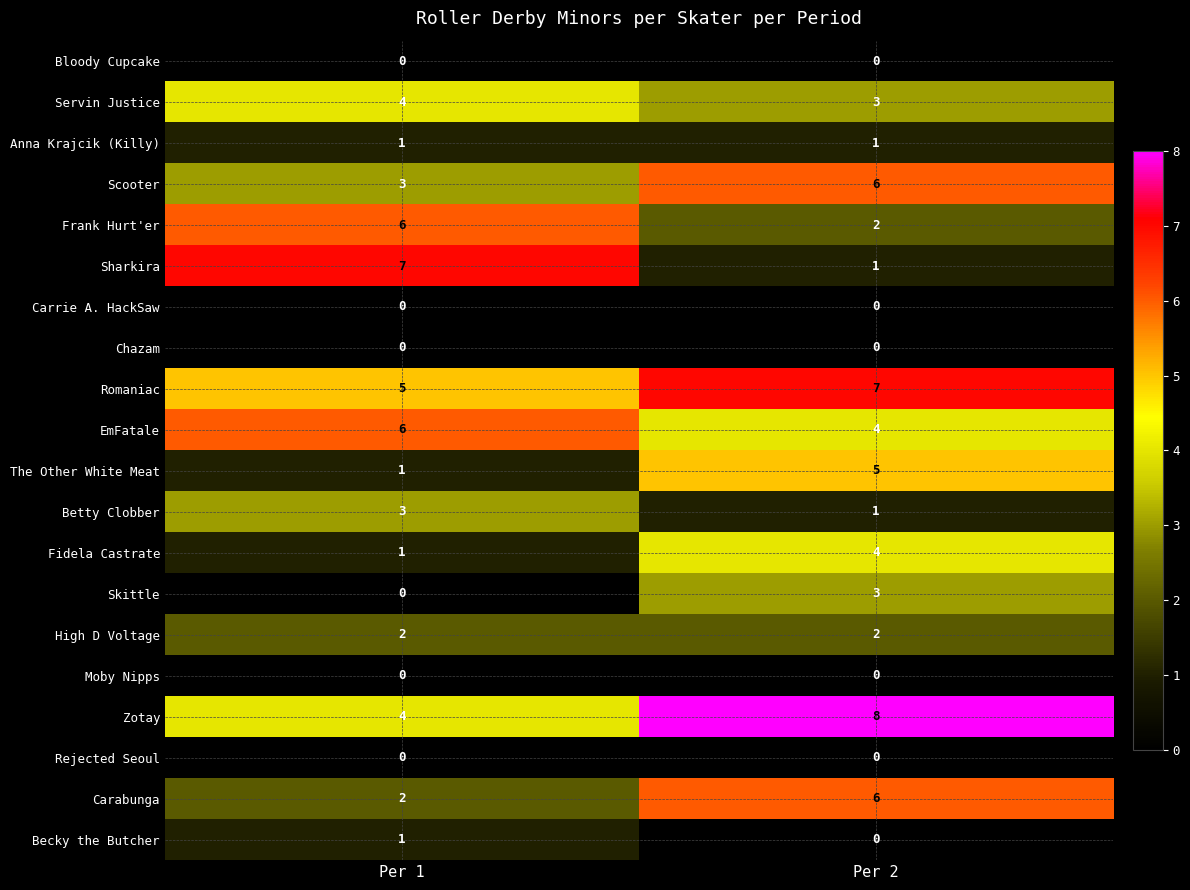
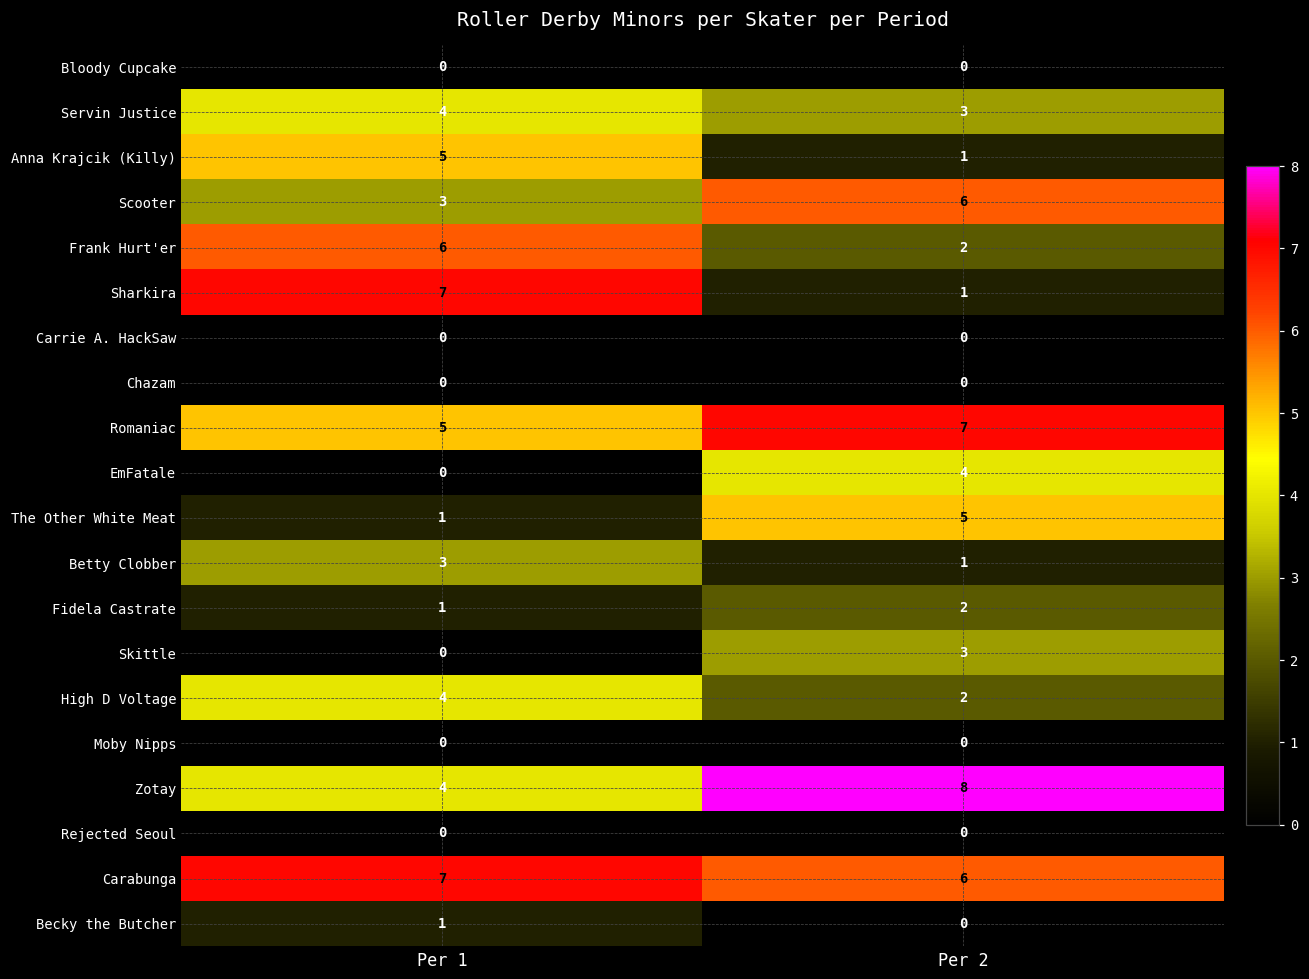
Anna Krajcik (Killy), Per 1: 1 -> 5
EmFatale, Per 1: 6 -> 0
Fidela Castrate, Per 2: 4 -> 2
High D Voltage, Per 1: 2 -> 4
Carabunga, Per 1: 2 -> 7
